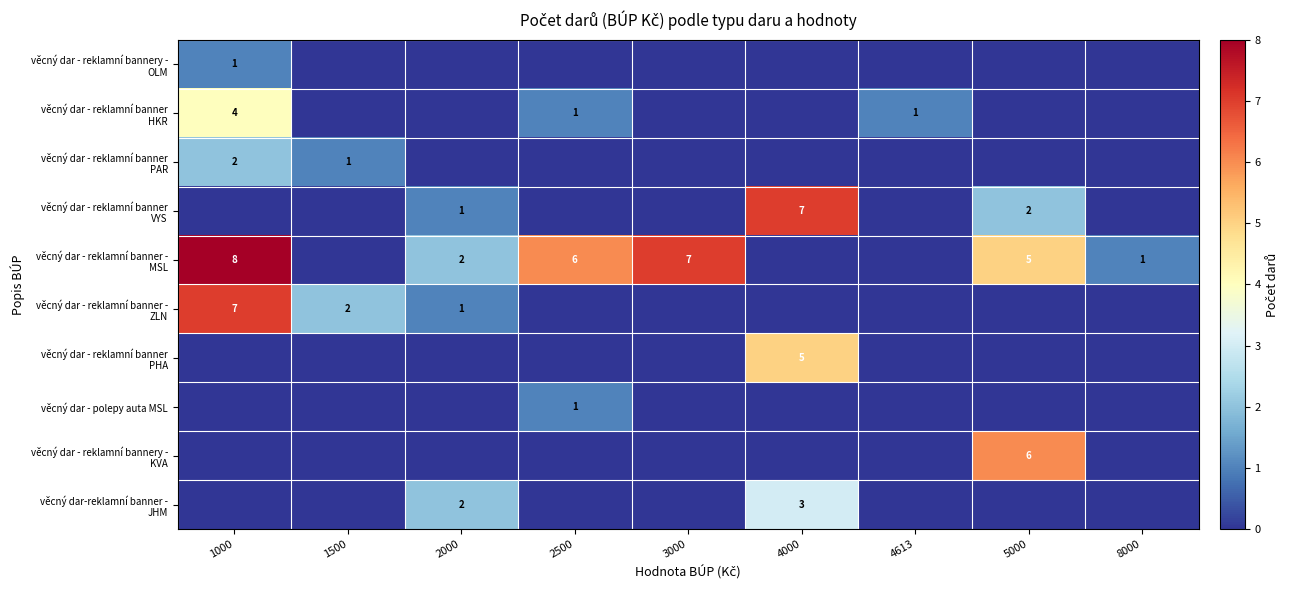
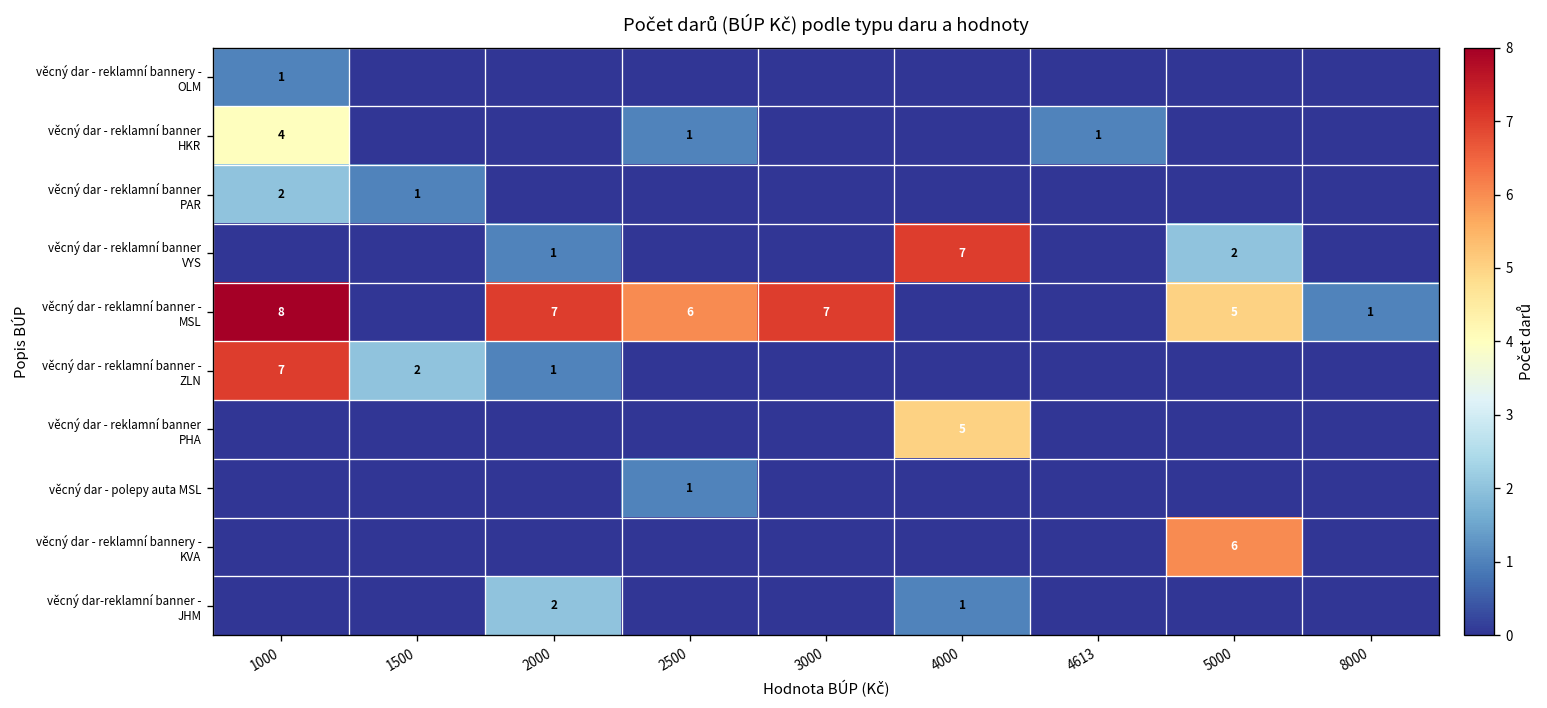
věcný dar - reklamní banner - MSL, 2000: 2 -> 7
věcný dar-reklamní banner - JHM, 4000: 3 -> 1
